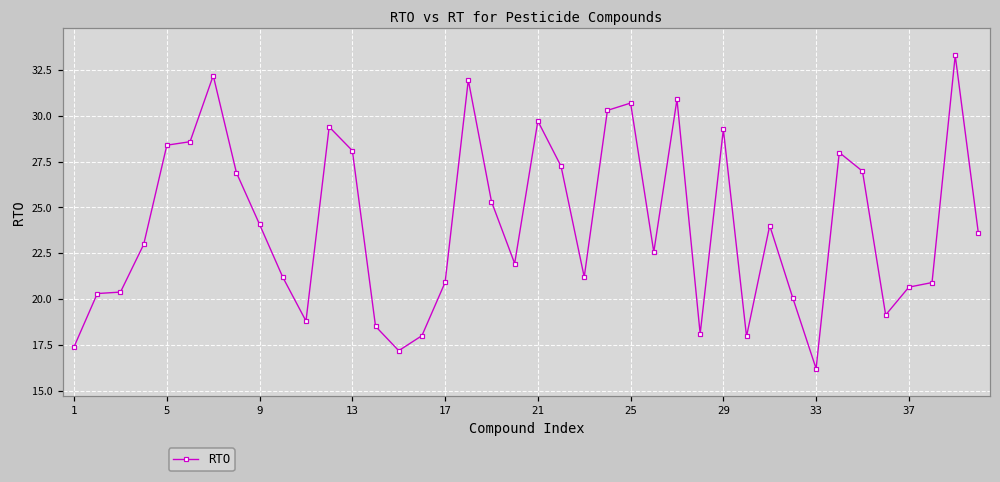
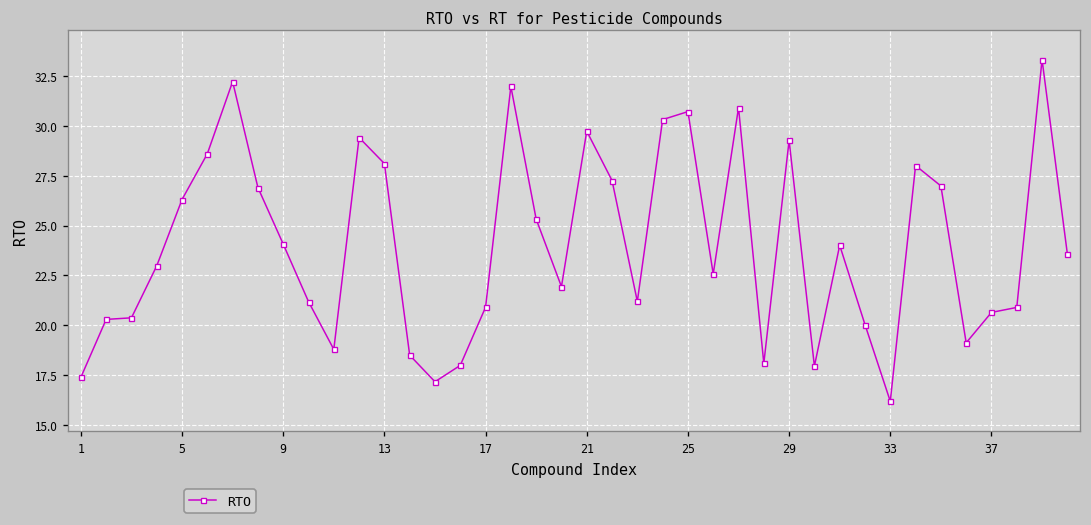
5: 28.4 -> 26.3
